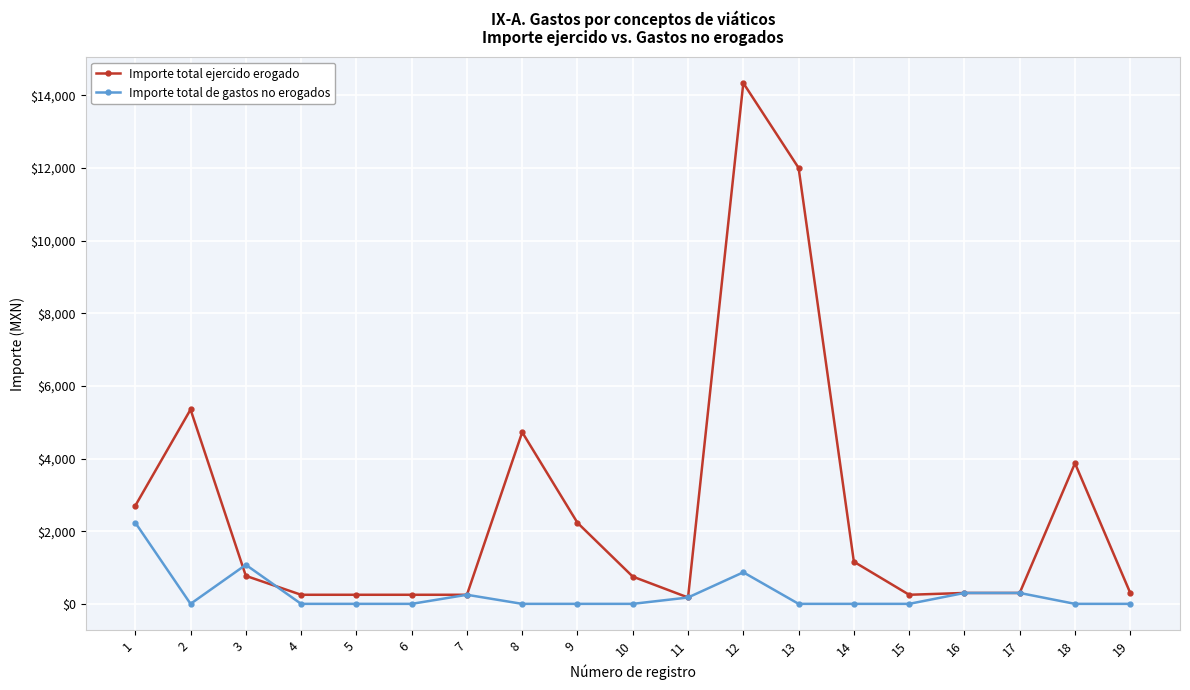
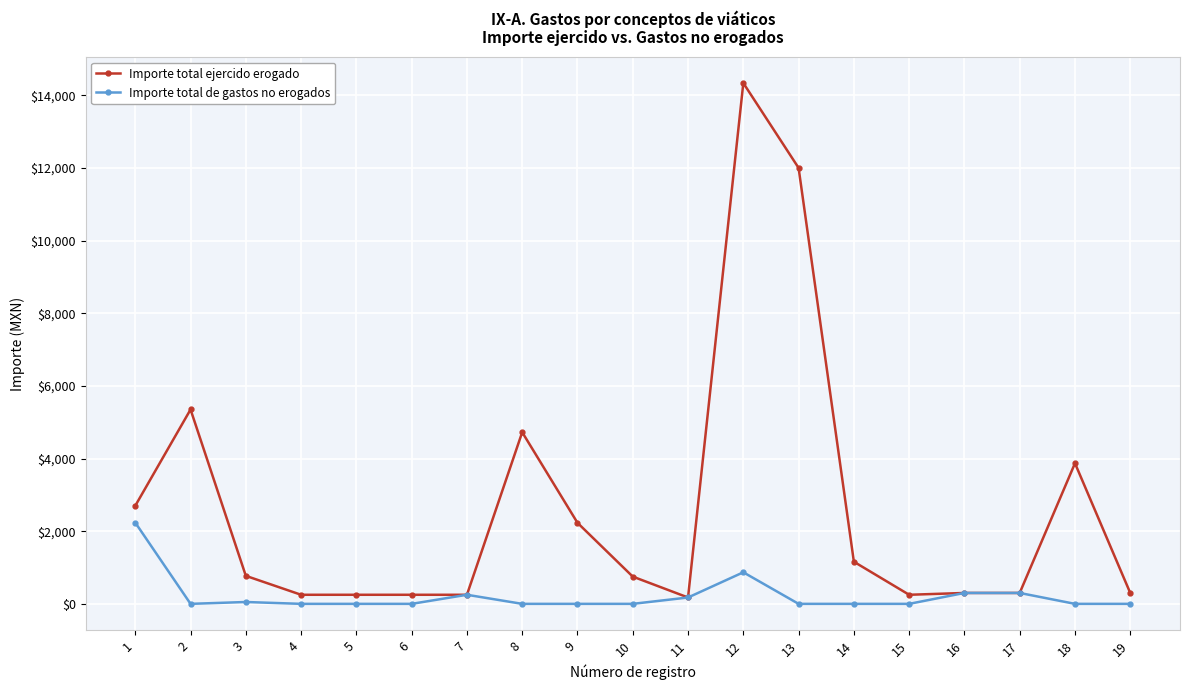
Importe total de gastos no erogados, 3: $1,100 -> $100
